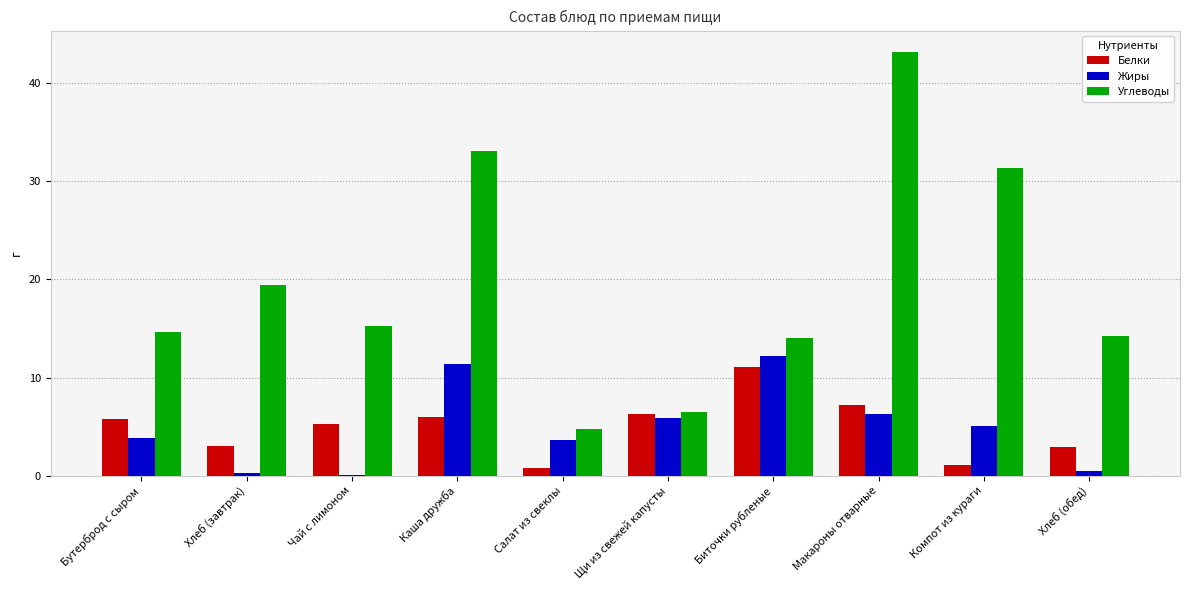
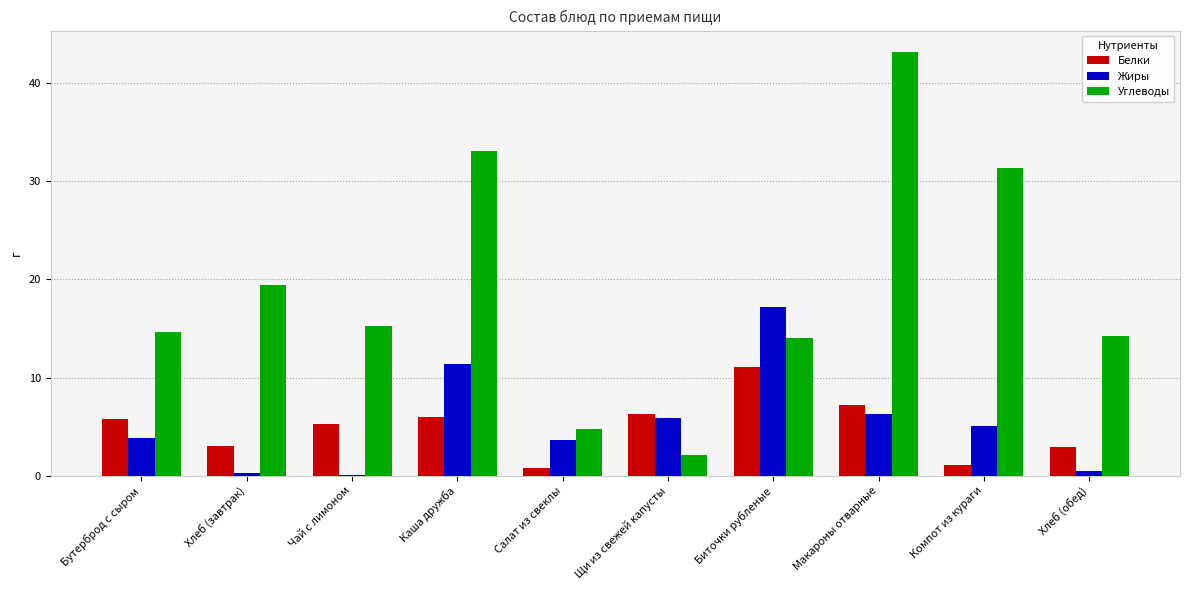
Углеводы, Щи из свежей капусты: 6 -> 2
Жиры, Биточки рубленые: 12 -> 17
